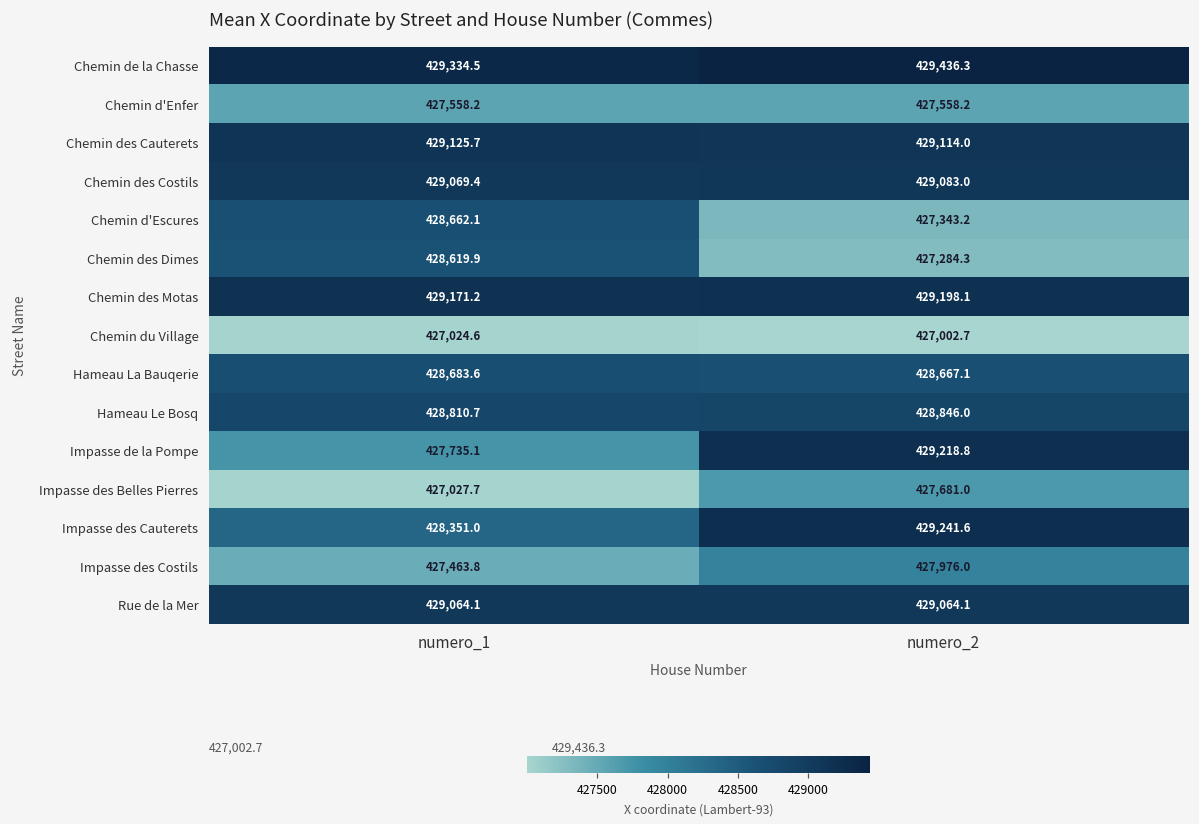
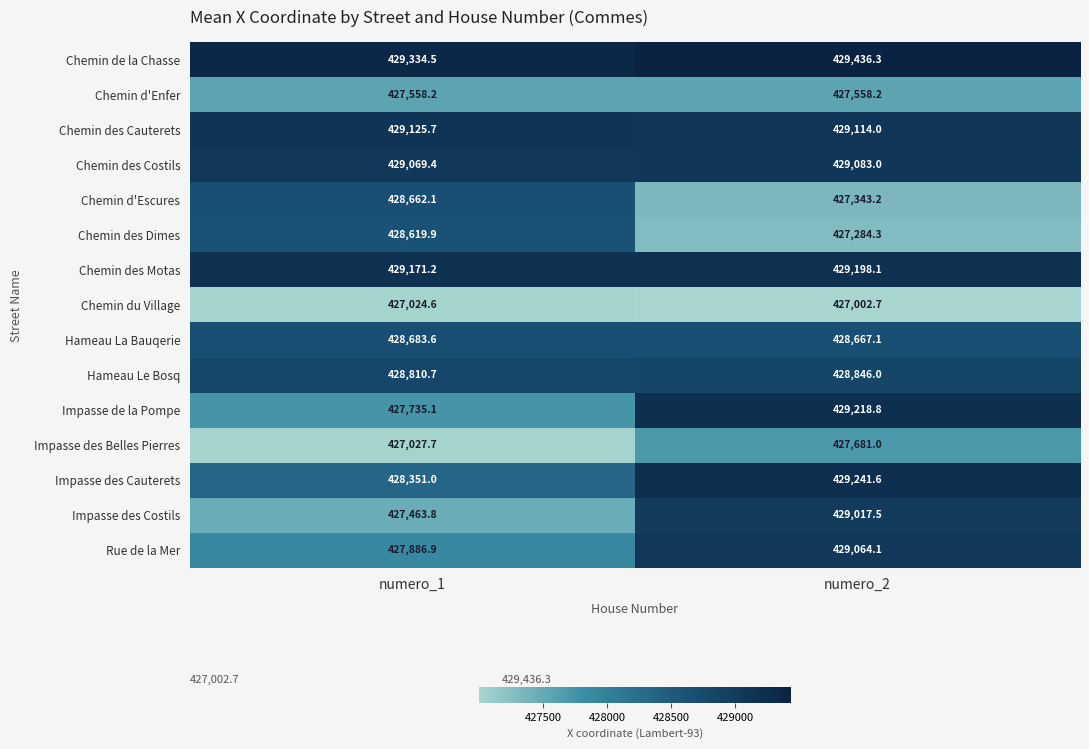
Impasse des Costils, numero_2: 427,976.0 -> 429,017.5
Rue de la Mer, numero_1: 429,064.1 -> 427,886.9
